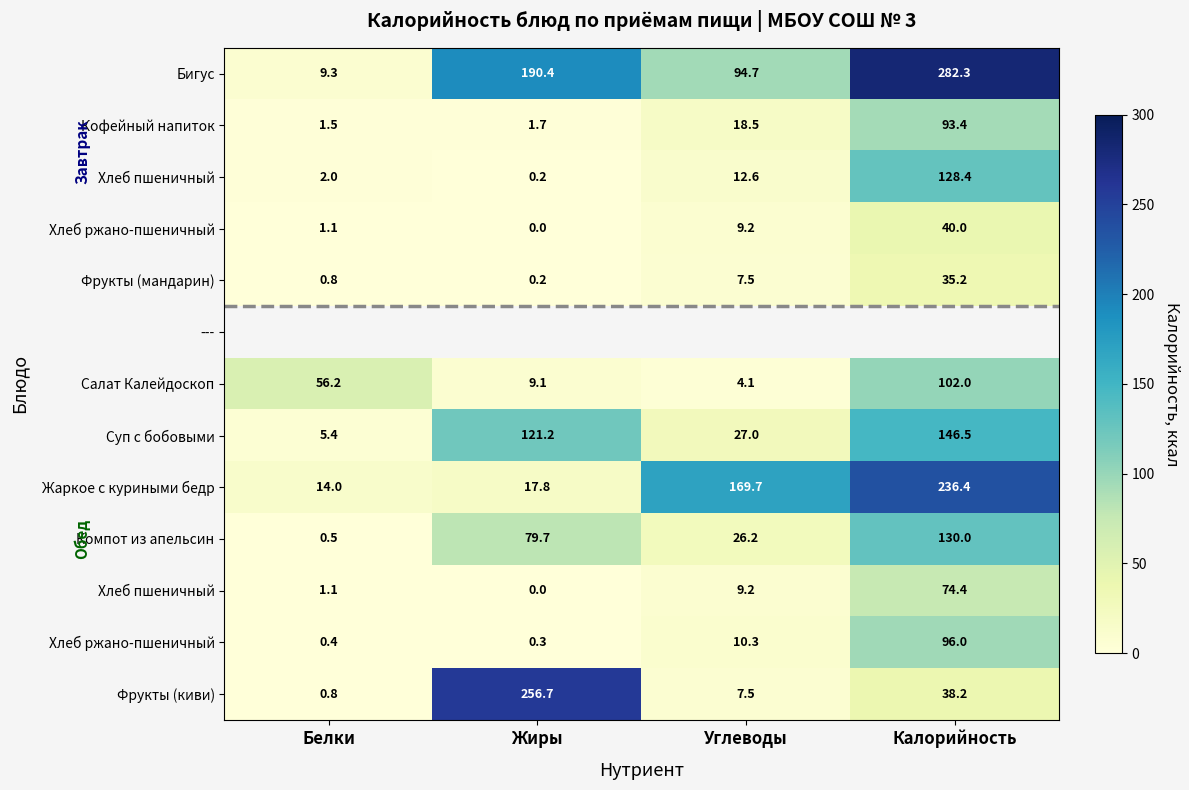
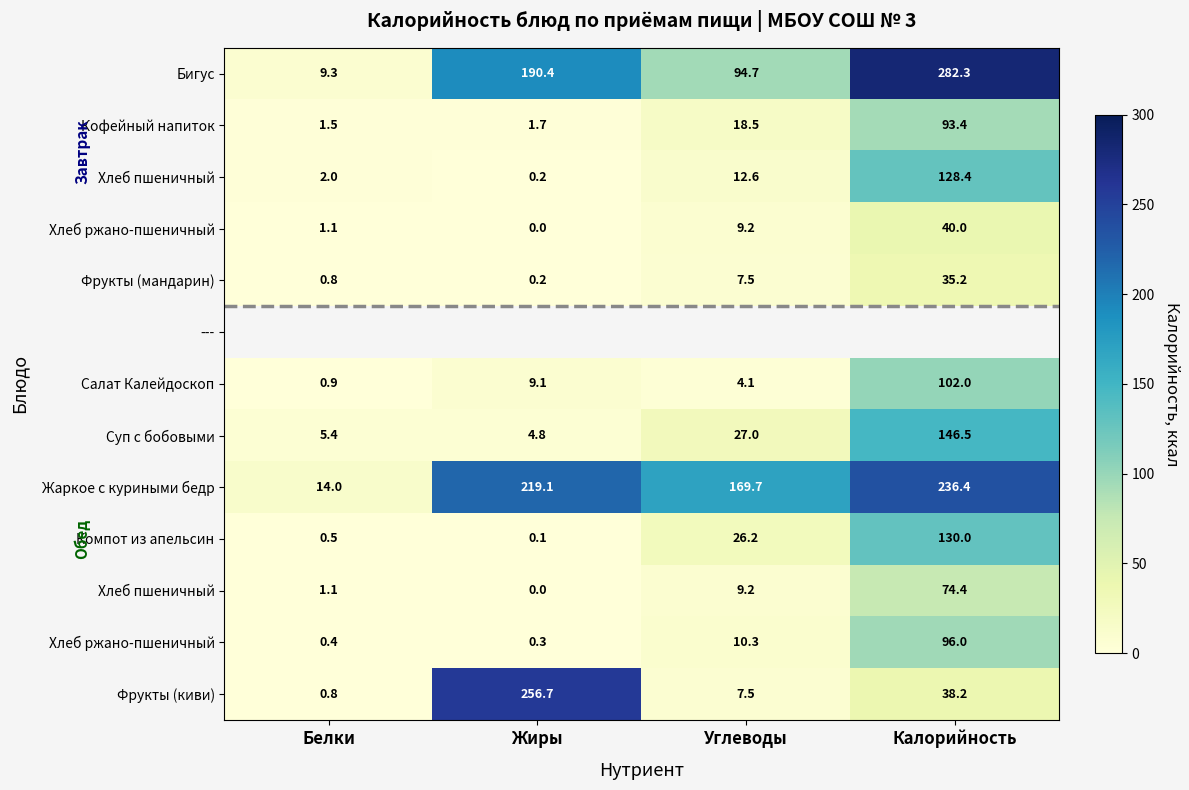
Салат Калейдоскоп, Белки: 56.2 -> 0.9
Суп с бобовыми, Жиры: 121.2 -> 4.8
Жаркое с куриными бедр, Жиры: 17.8 -> 219.1
Компот из апельсин, Жиры: 79.7 -> 0.1
